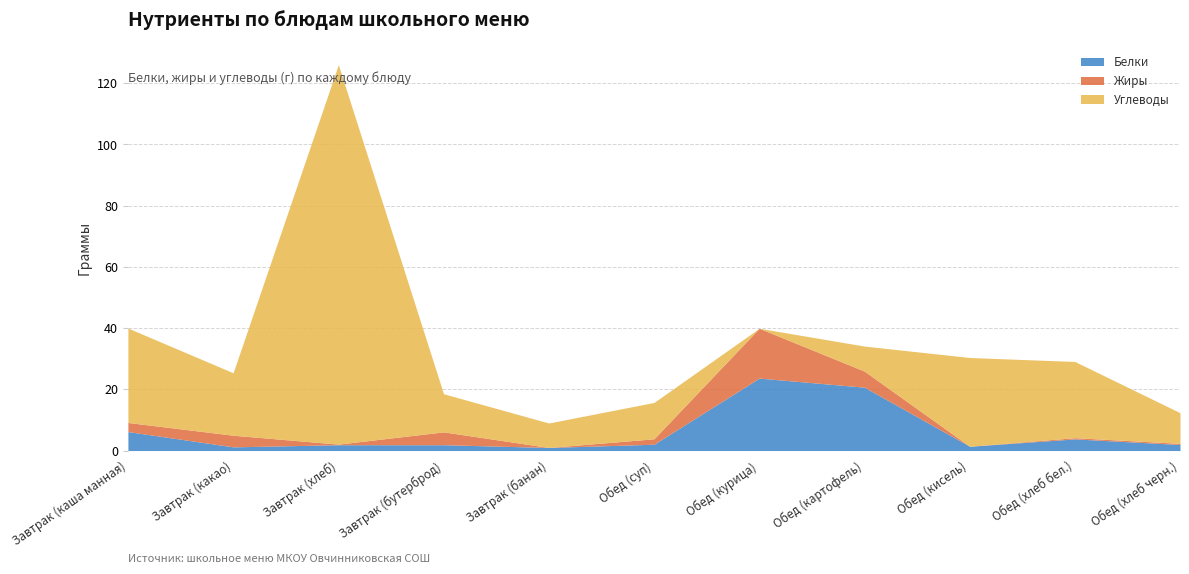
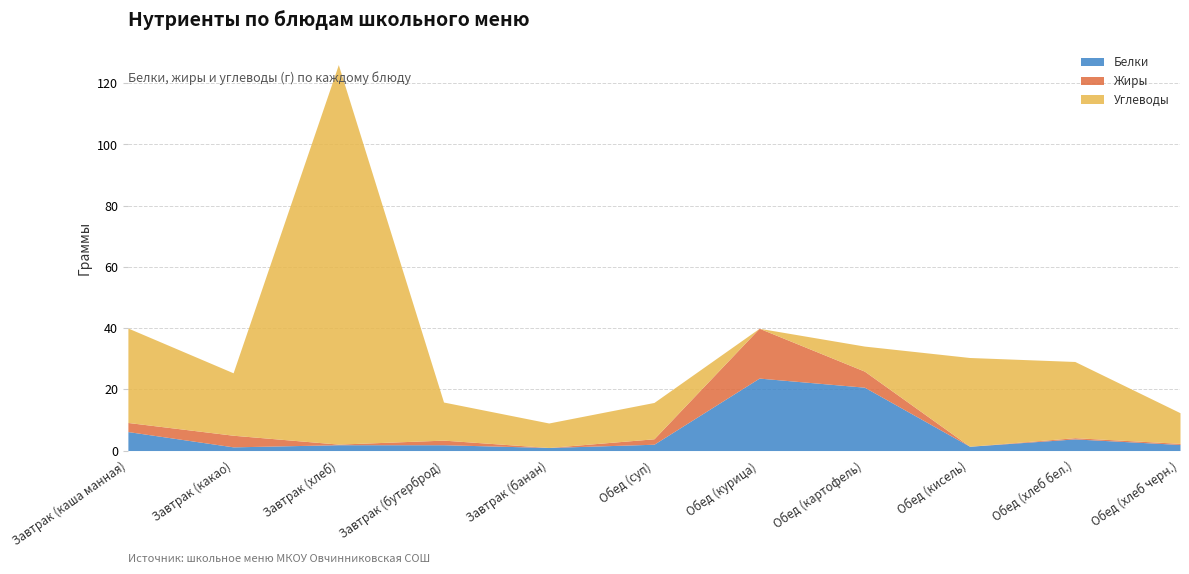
Жиры, Завтрак (бутерброд): 4 -> 2
